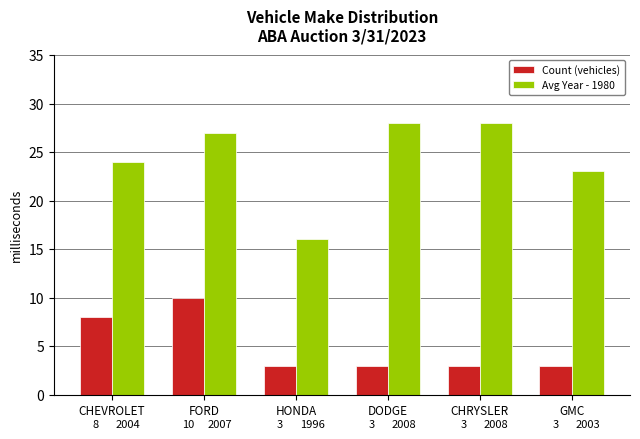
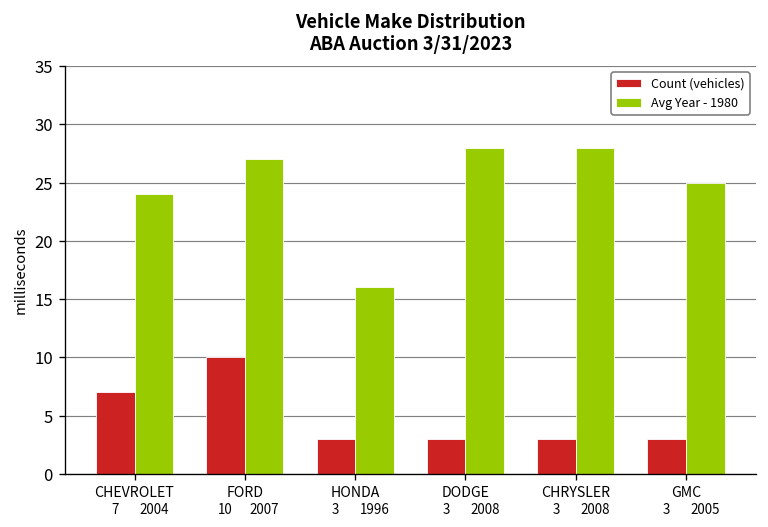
Count (vehicles), CHEVROLET: 8 -> 7
Avg Year - 1980, GMC: 2003 -> 2005
